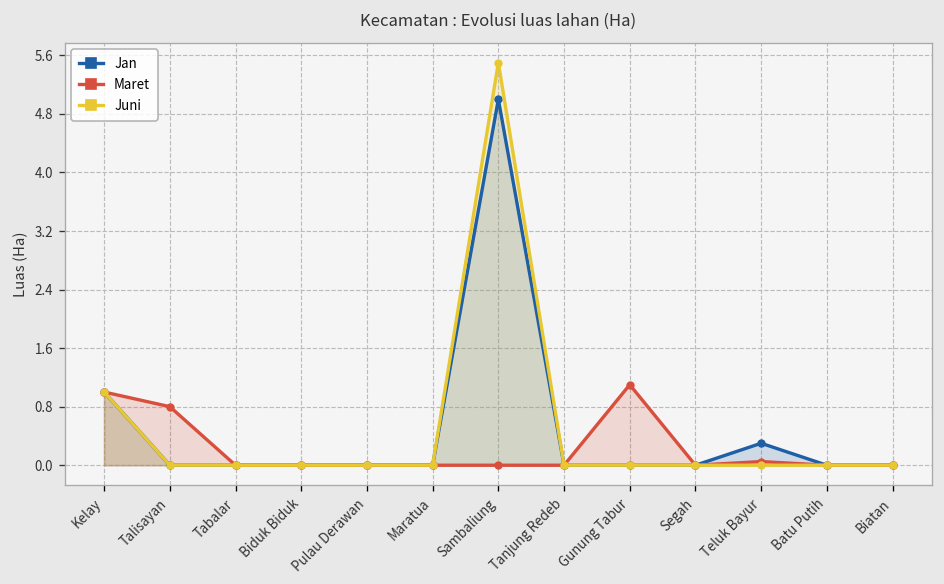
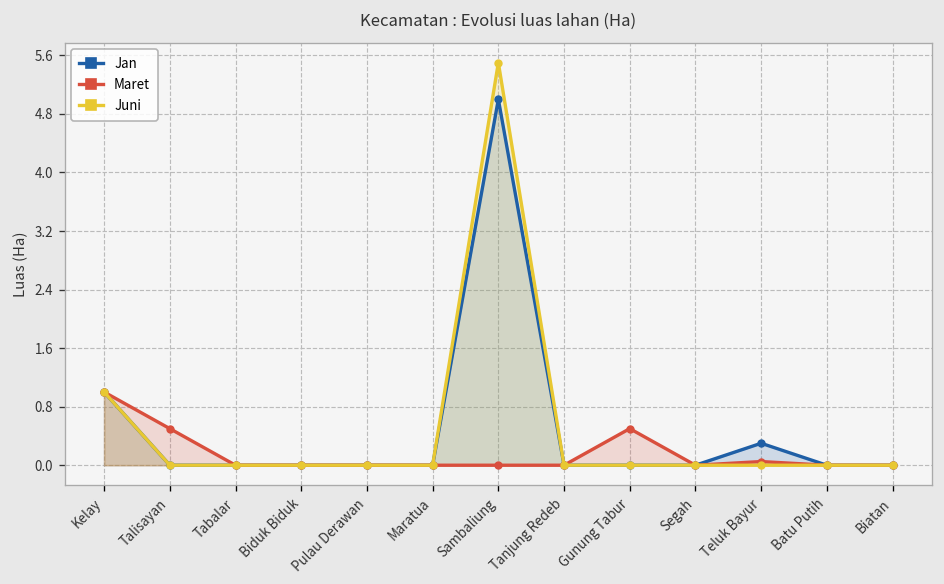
Maret, Talisayan: 0.8 -> 0.5
Maret, Gunung Tabur: 1.1 -> 0.5
